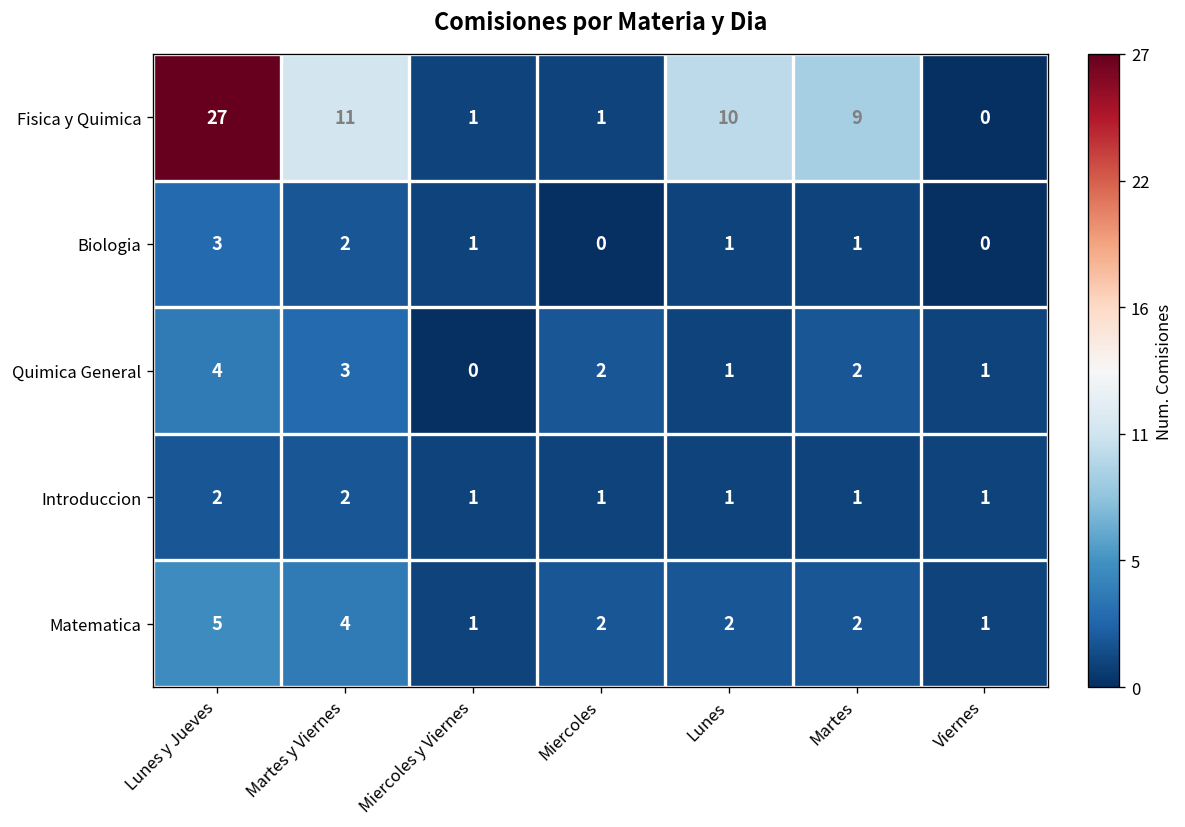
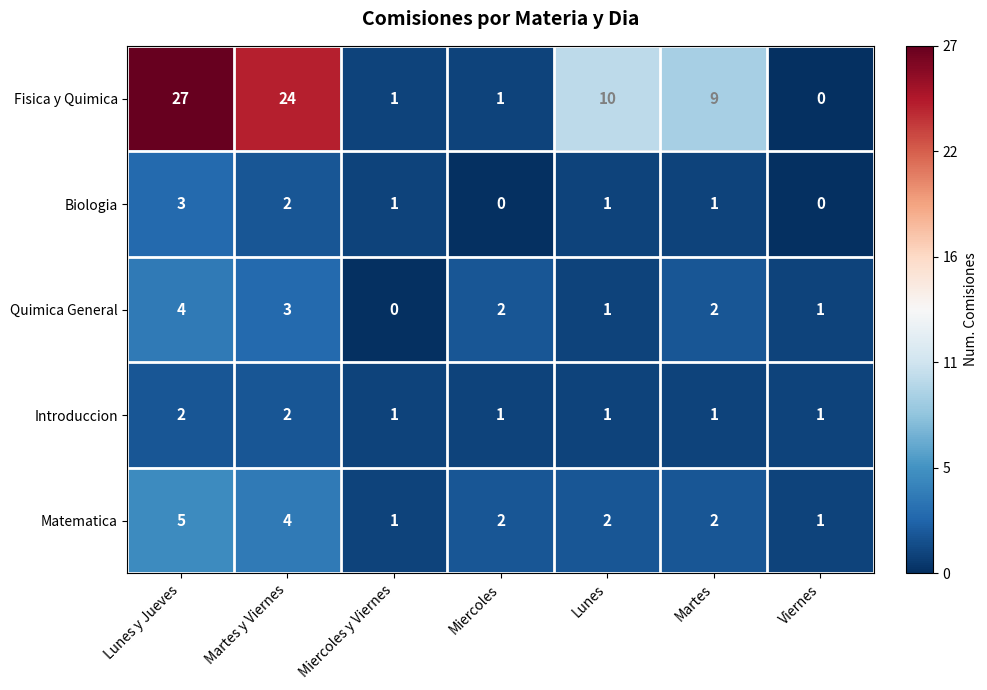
Fisica y Quimica, Martes y Viernes: 11 -> 24
